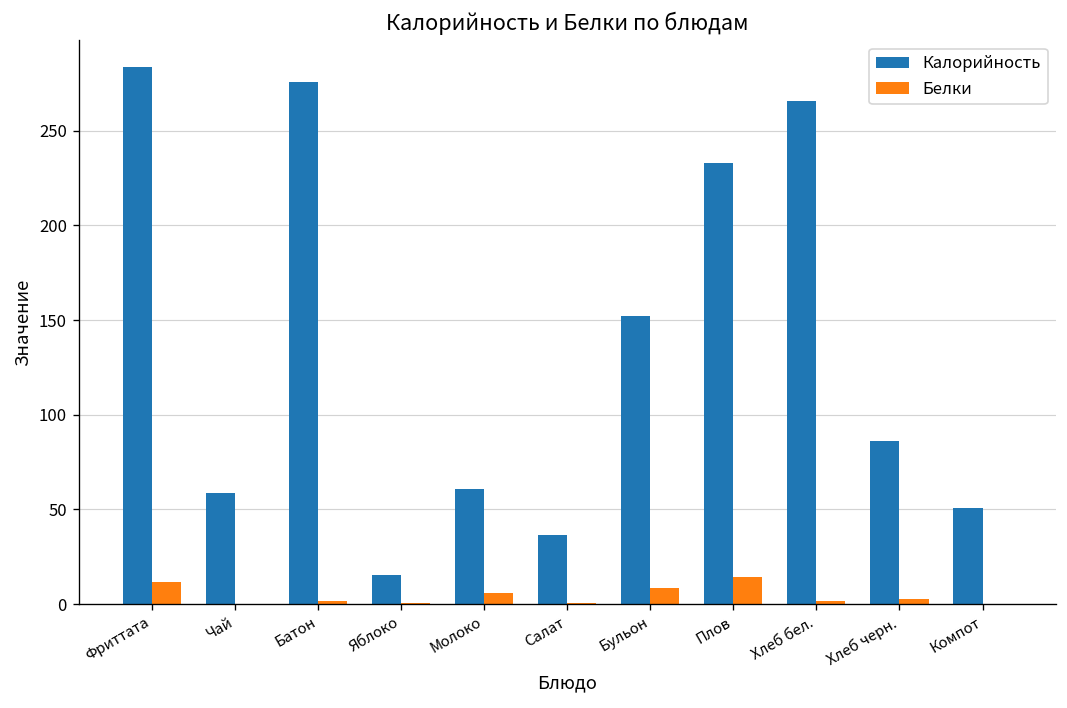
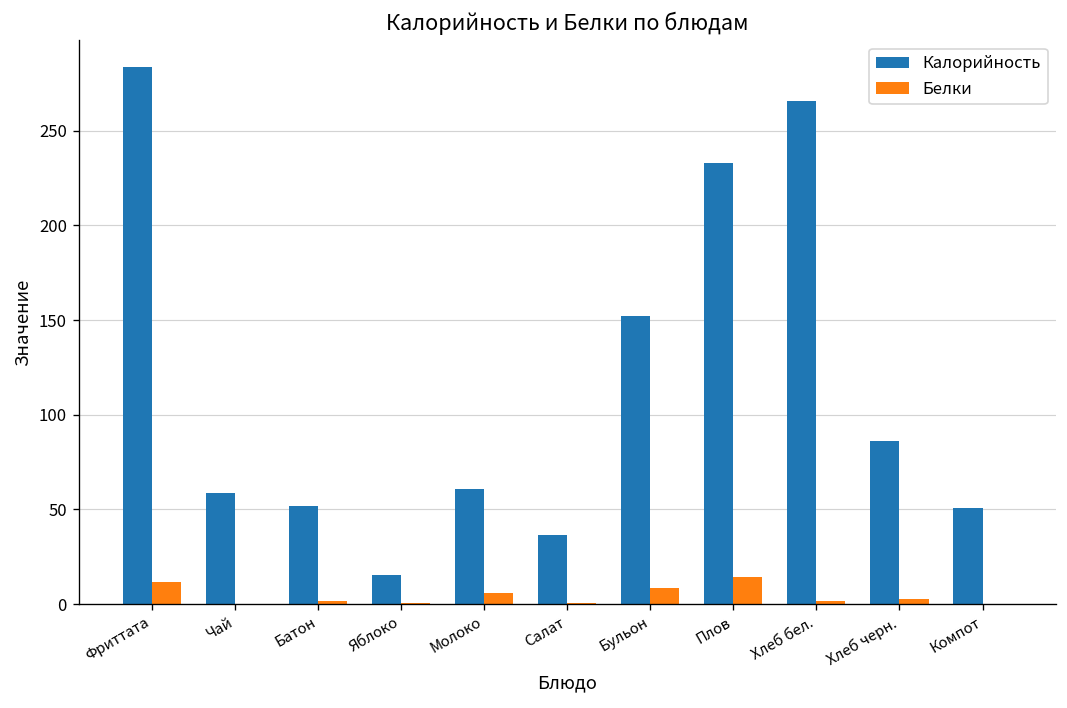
Калорийность, Батон: 276 -> 52
